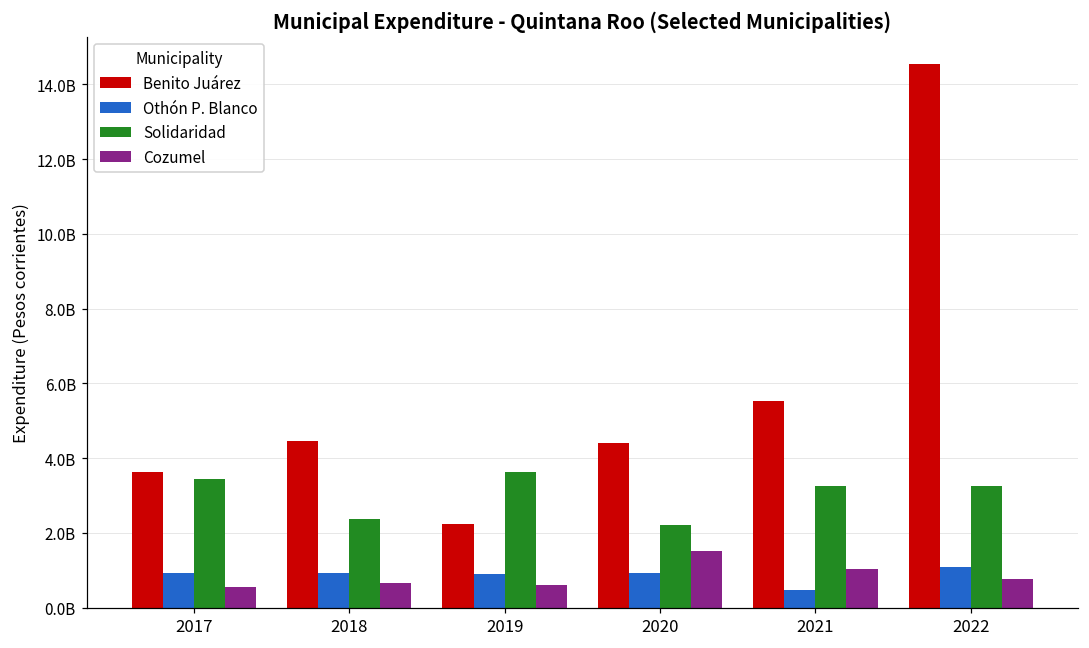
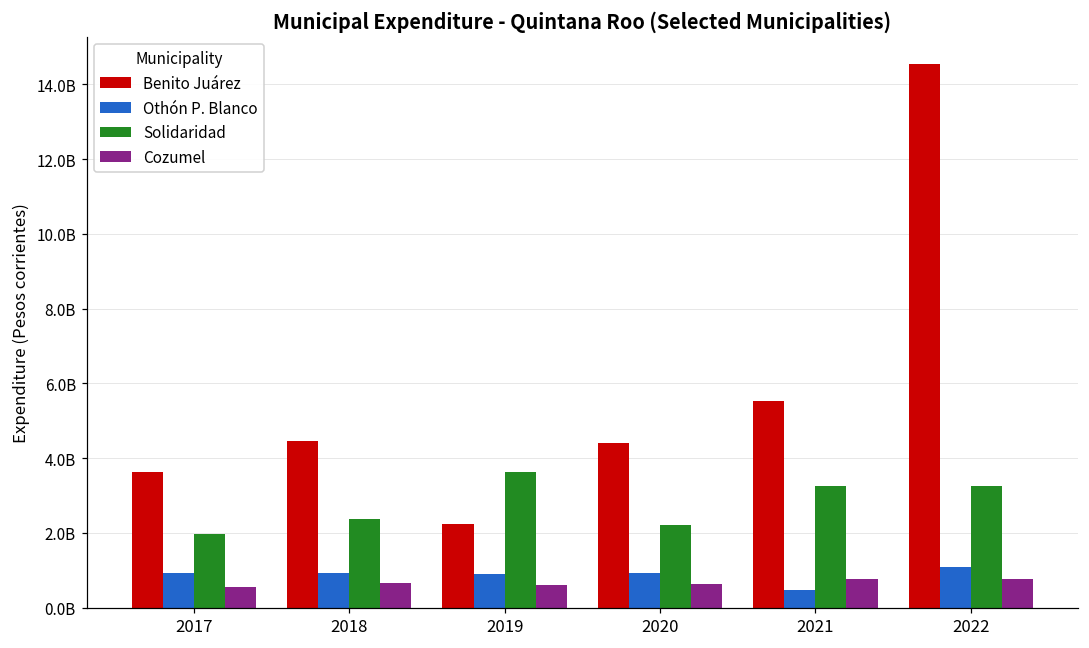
Solidaridad, 2017: 3400000000 -> 2000000000
Cozumel, 2020: 1500000000 -> 600000000
Cozumel, 2021: 1000000000 -> 800000000
